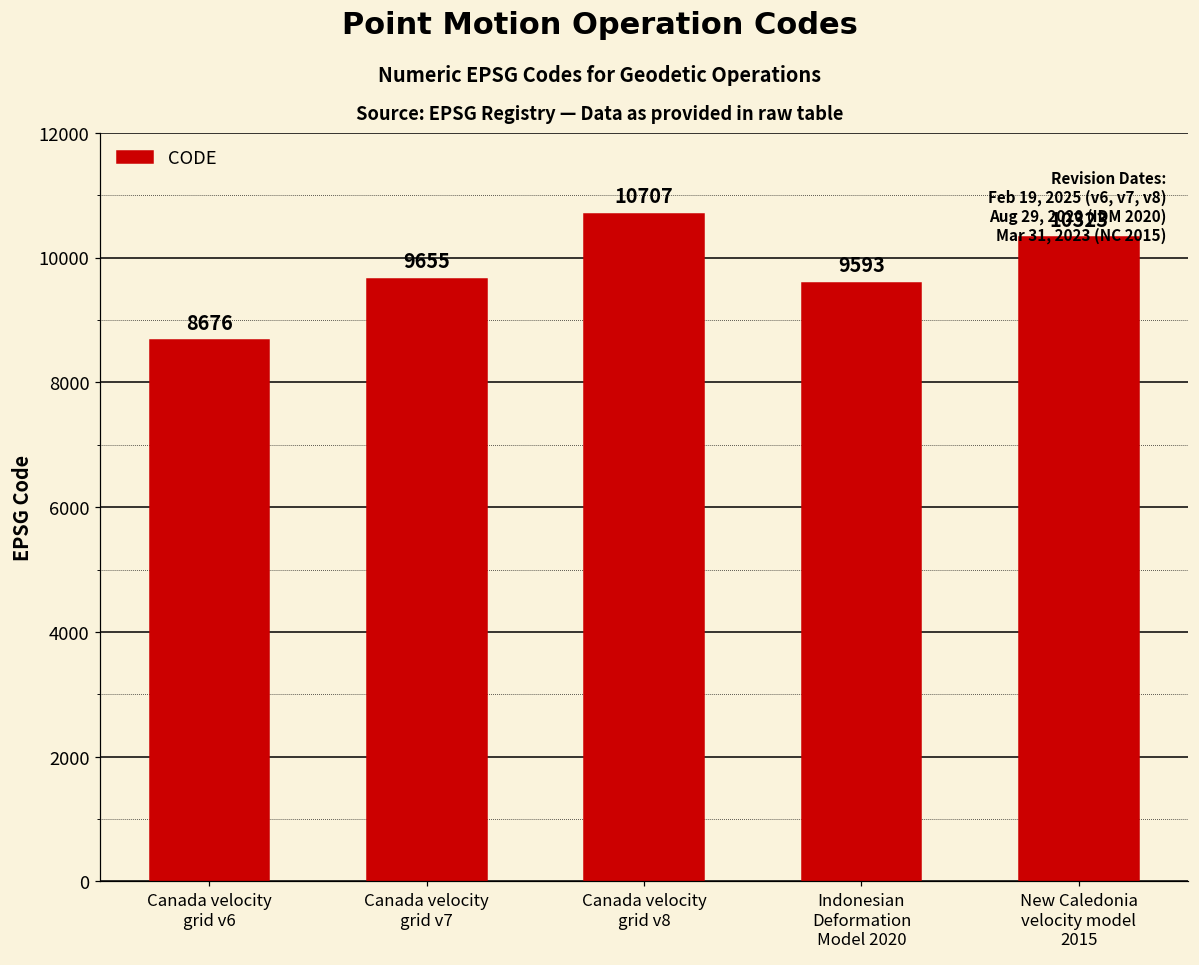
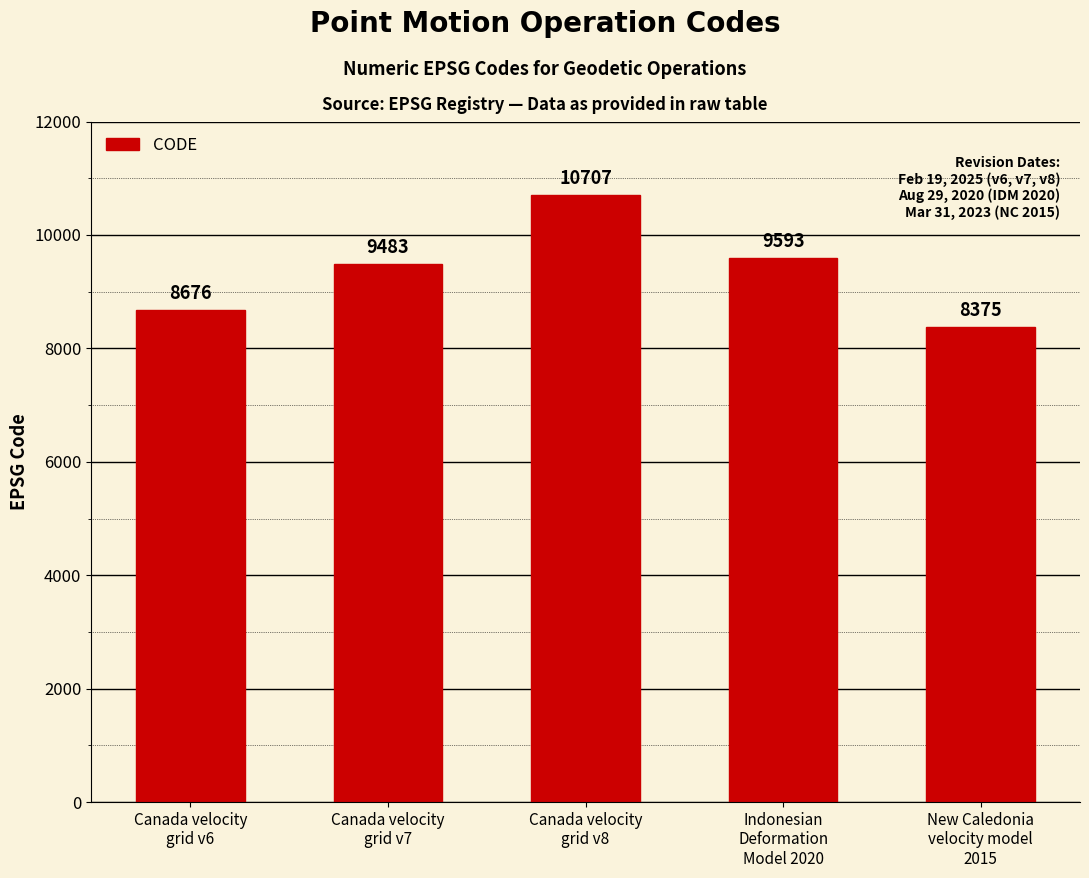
Canada velocity grid v7: 9655 -> 9483
New Caledonia velocity model 2015: 10323 -> 8375
